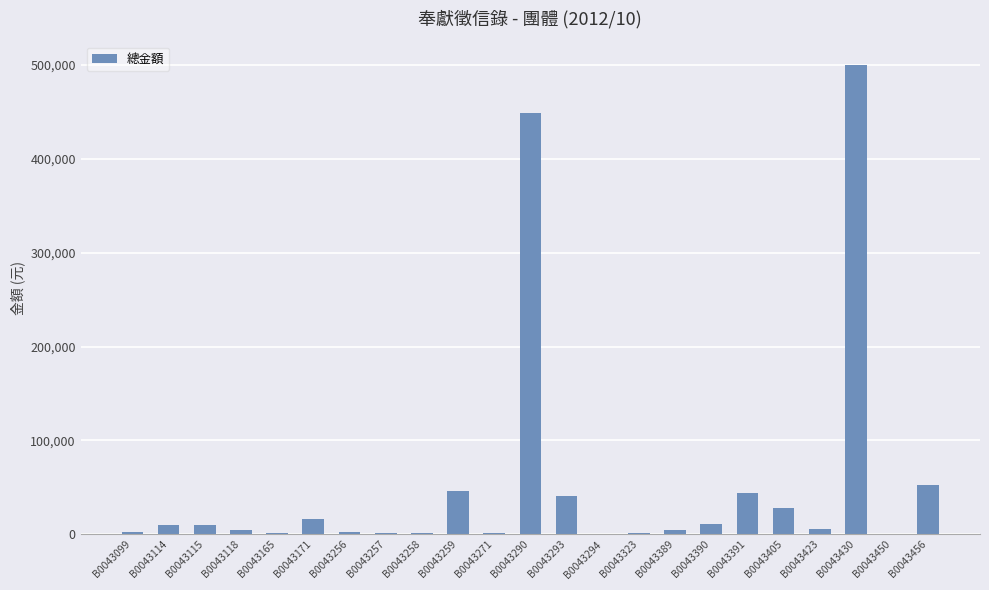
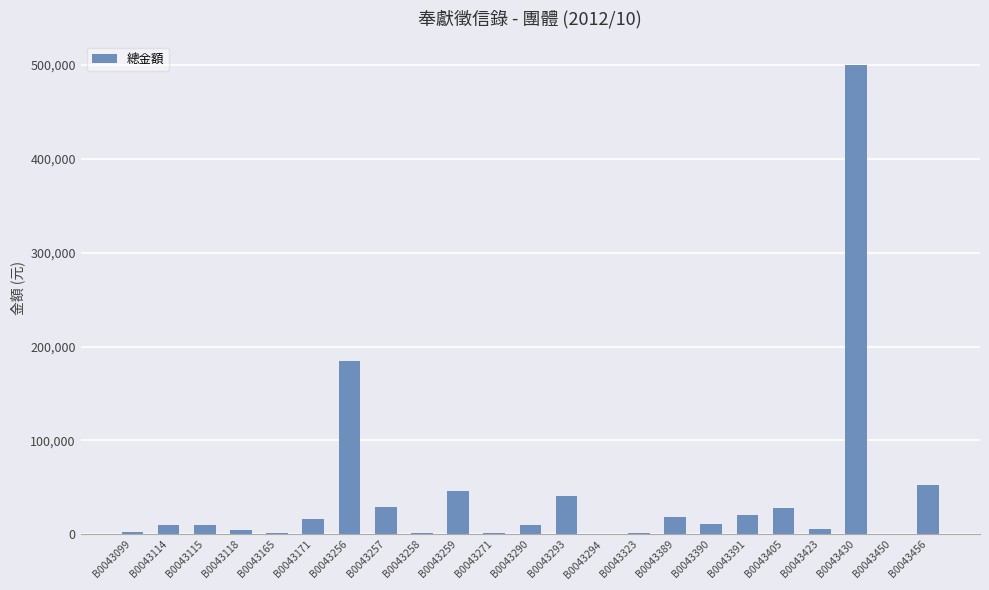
B0043256: 0 -> 180,000
B0043257: 0 -> 30,000
B0043290: 450,000 -> 10,000
B0043389: 10,000 -> 20,000
B0043391: 40,000 -> 20,000
